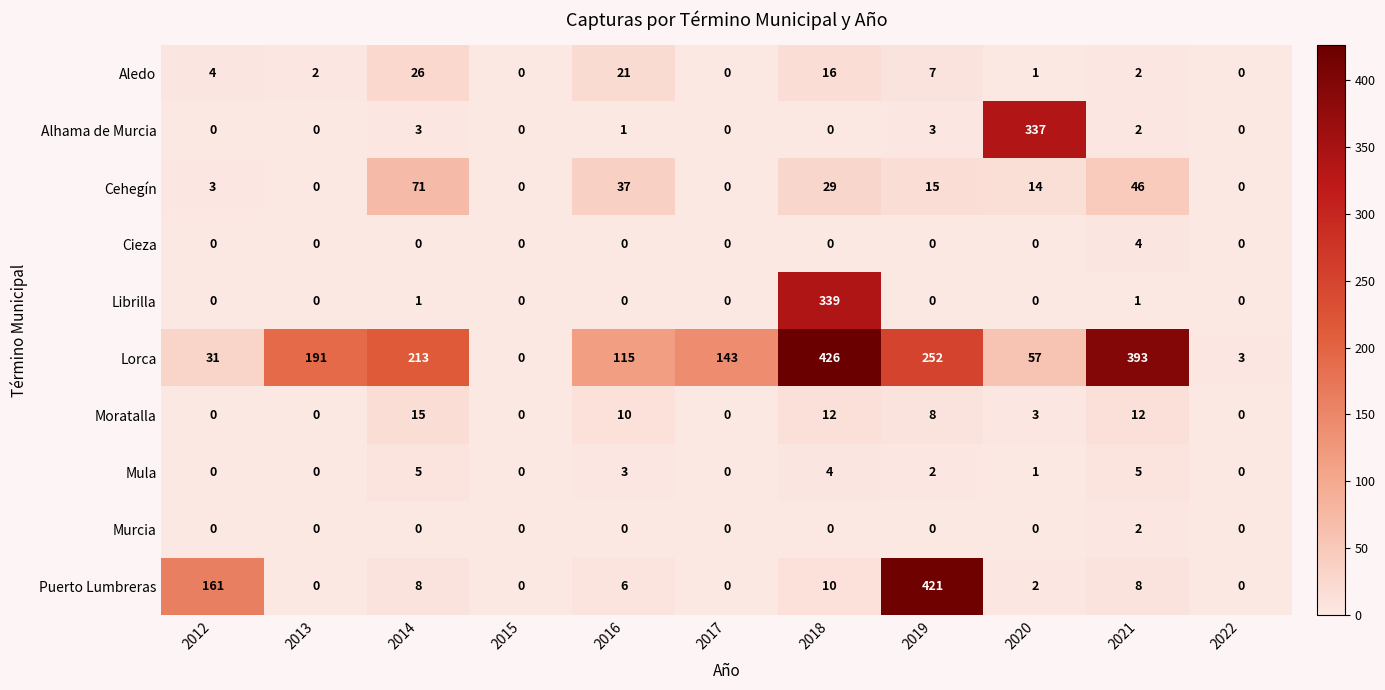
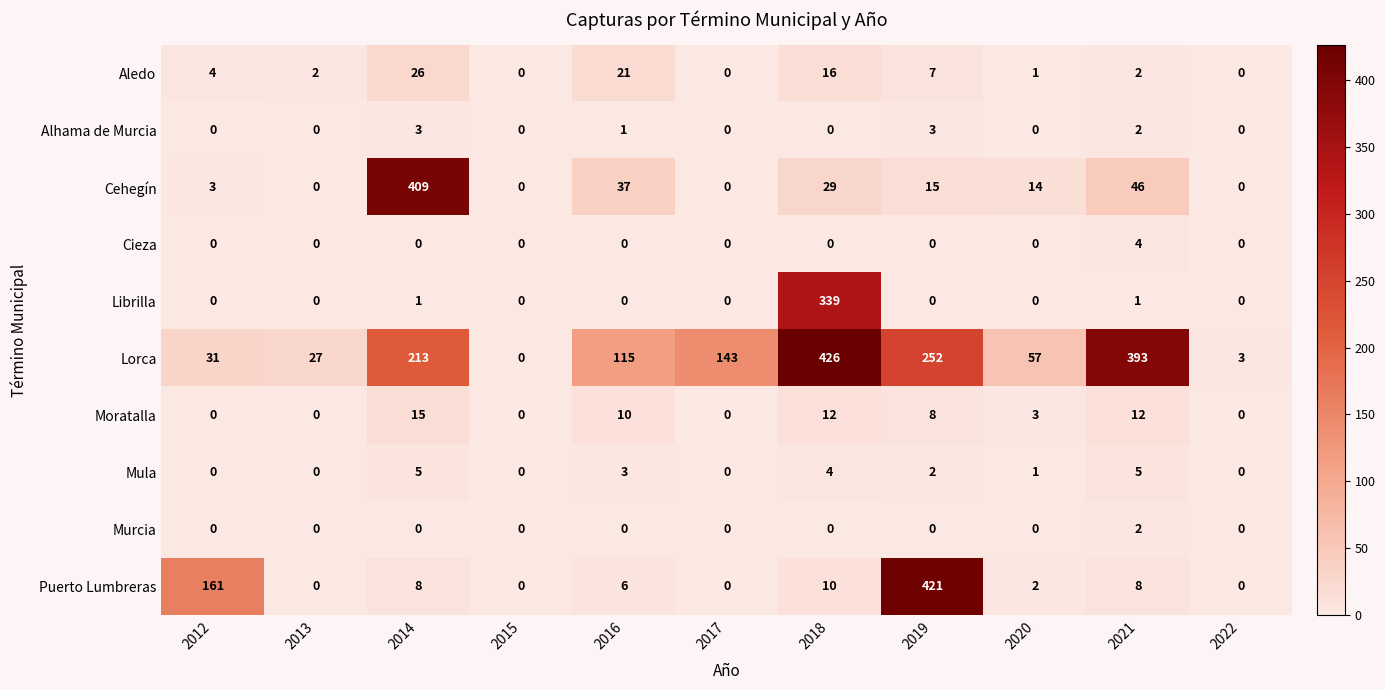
Alhama de Murcia, 2020: 337 -> 0
Cehegín, 2014: 71 -> 409
Lorca, 2013: 191 -> 27
